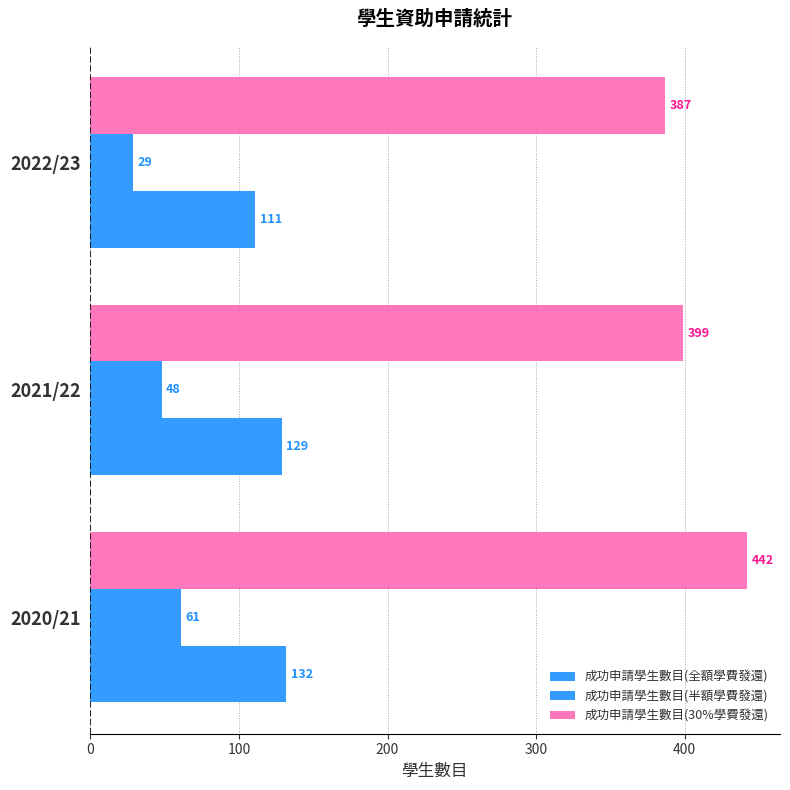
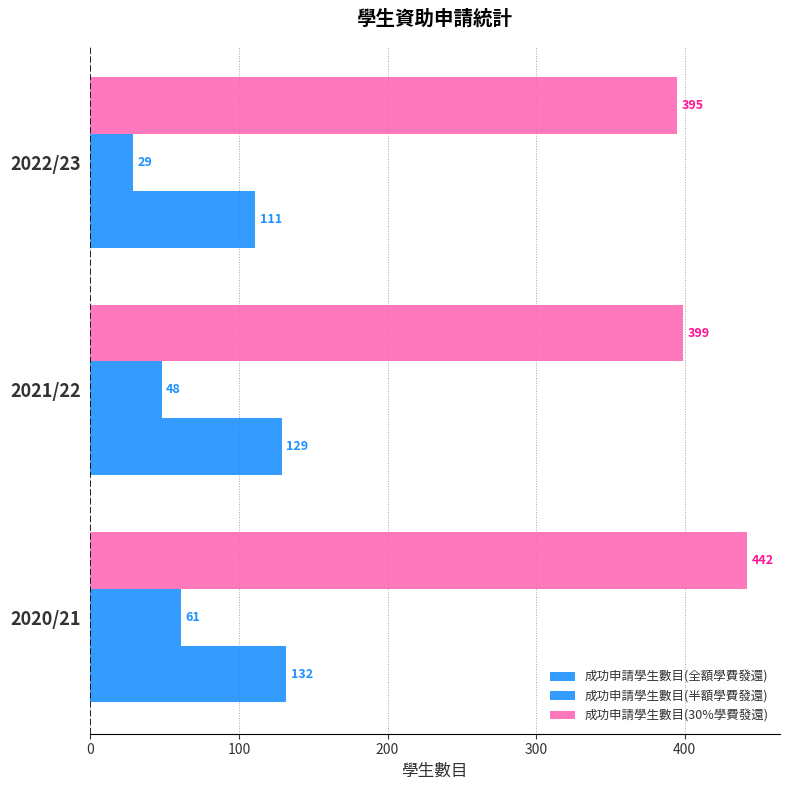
成功申請學生數目(30%學費發還), 2022/23: 387 -> 395
